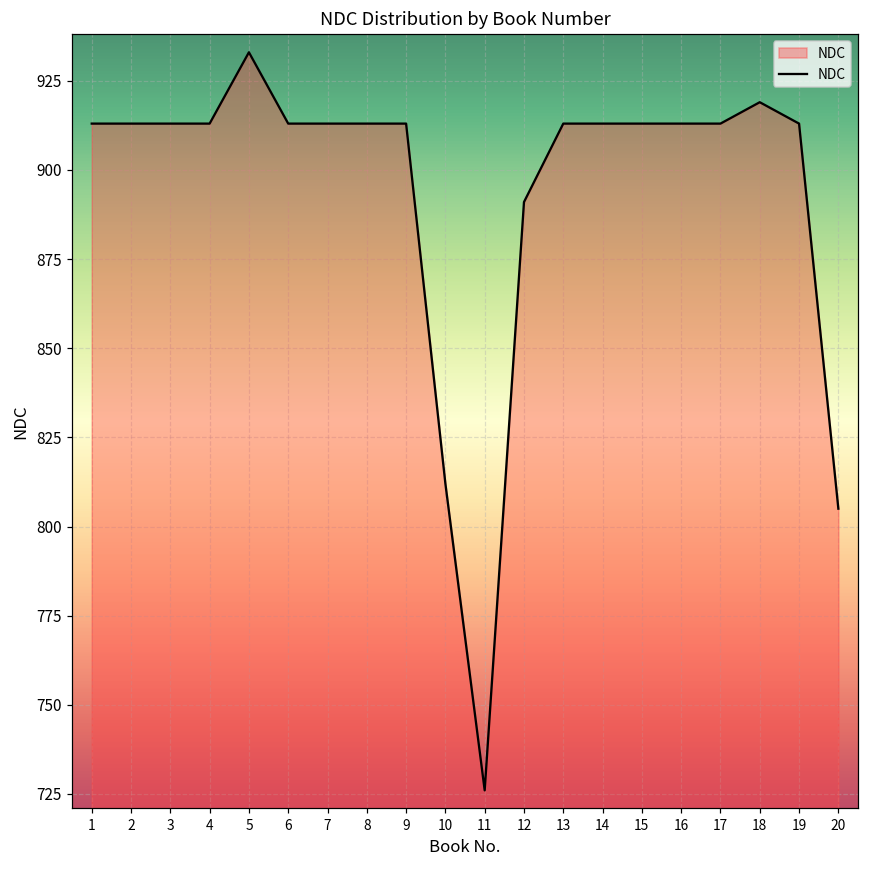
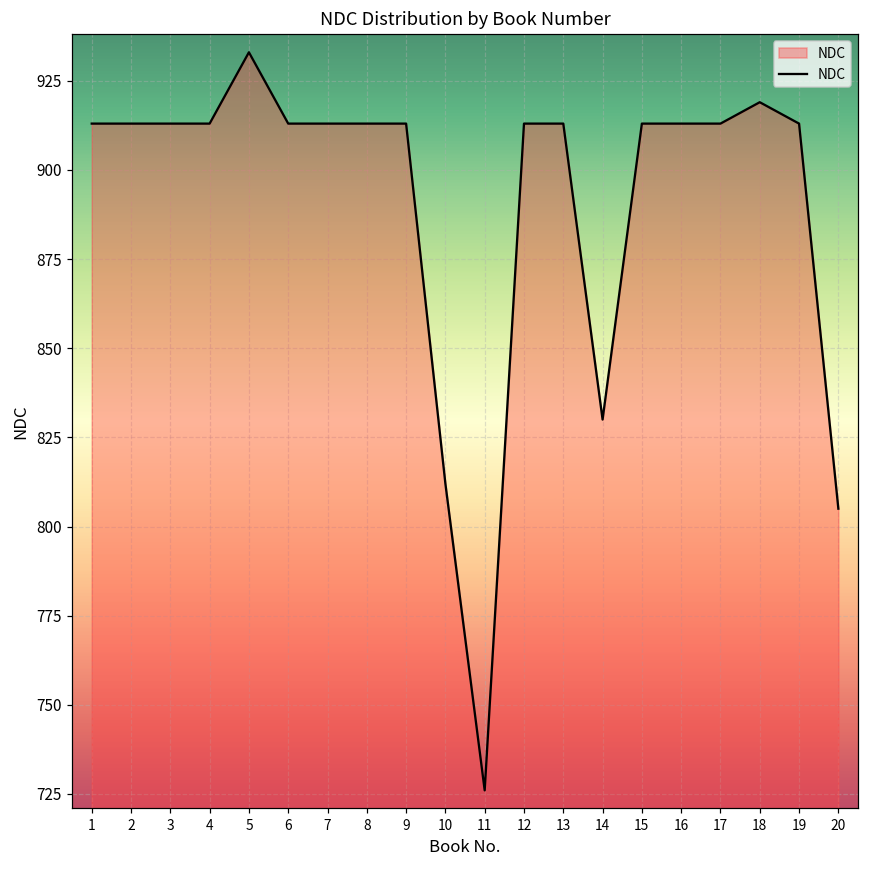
12: 891 -> 913
14: 913 -> 830
